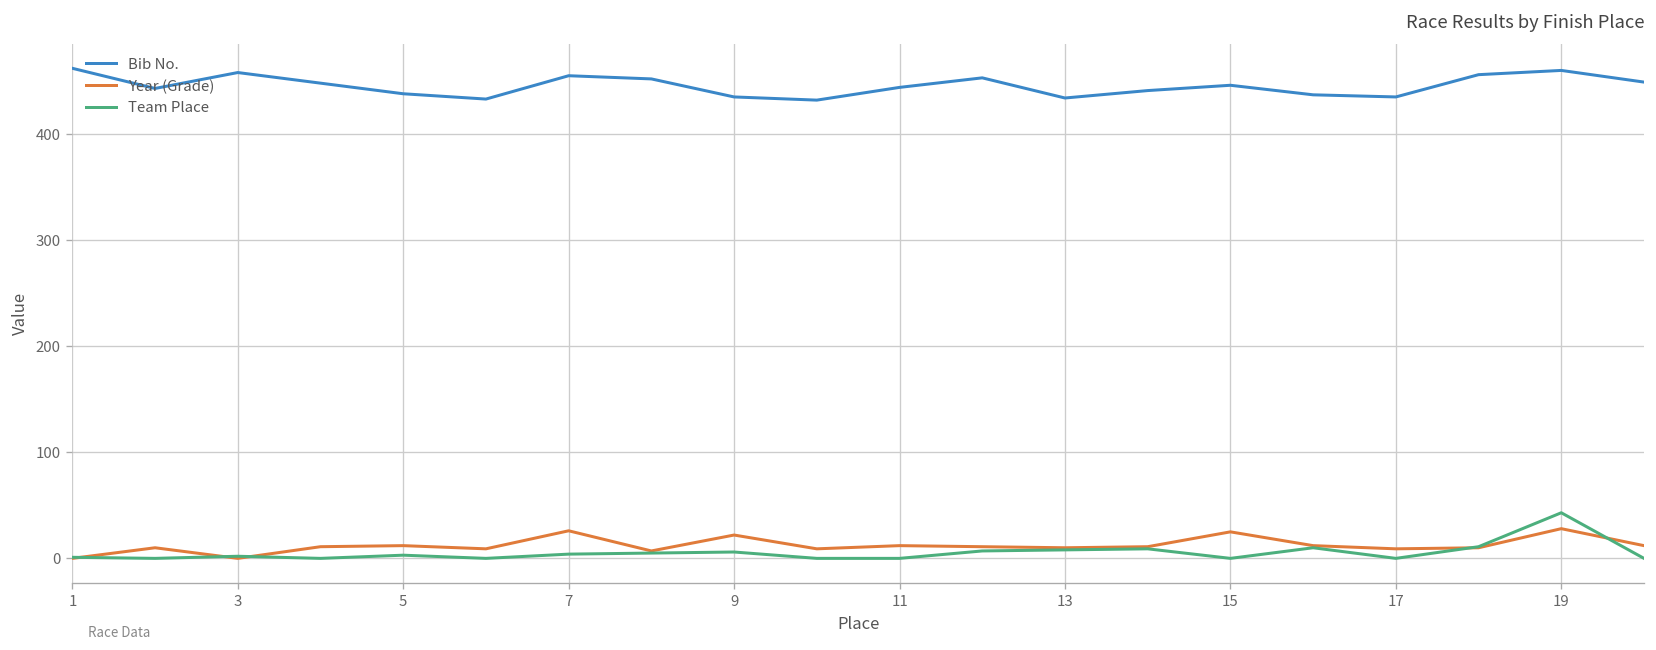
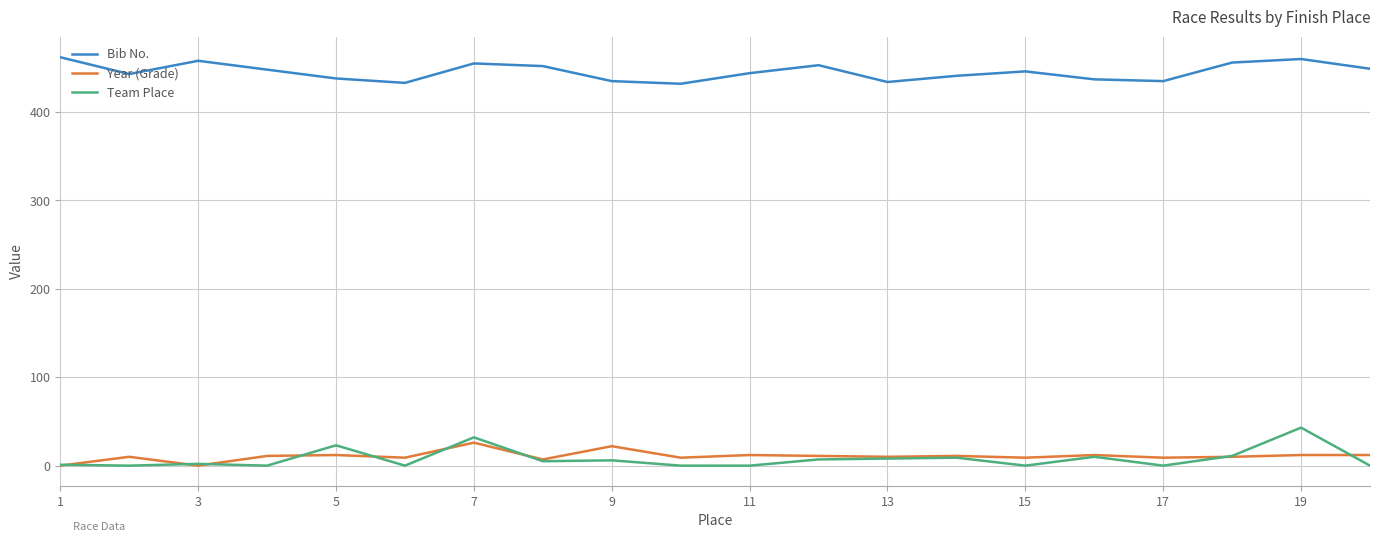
Team Place, 5: 0 -> 20
Team Place, 7: 0 -> 30
Year (Grade), 15: 30 -> 10
Year (Grade), 19: 30 -> 10
